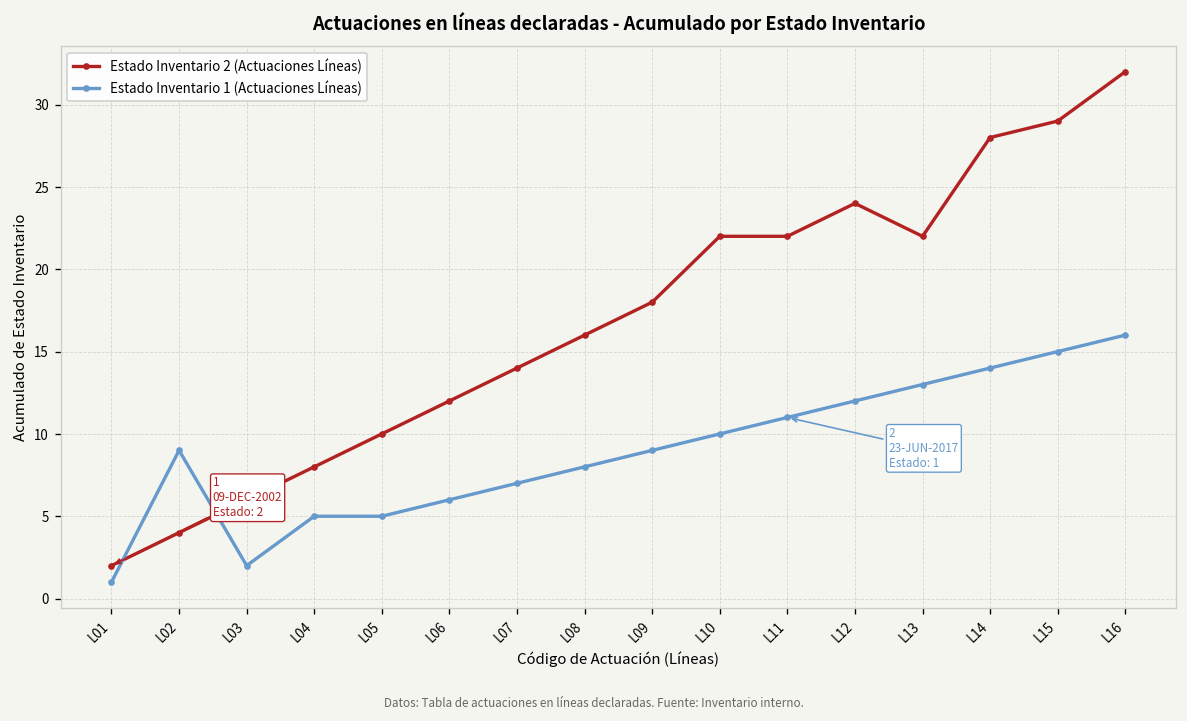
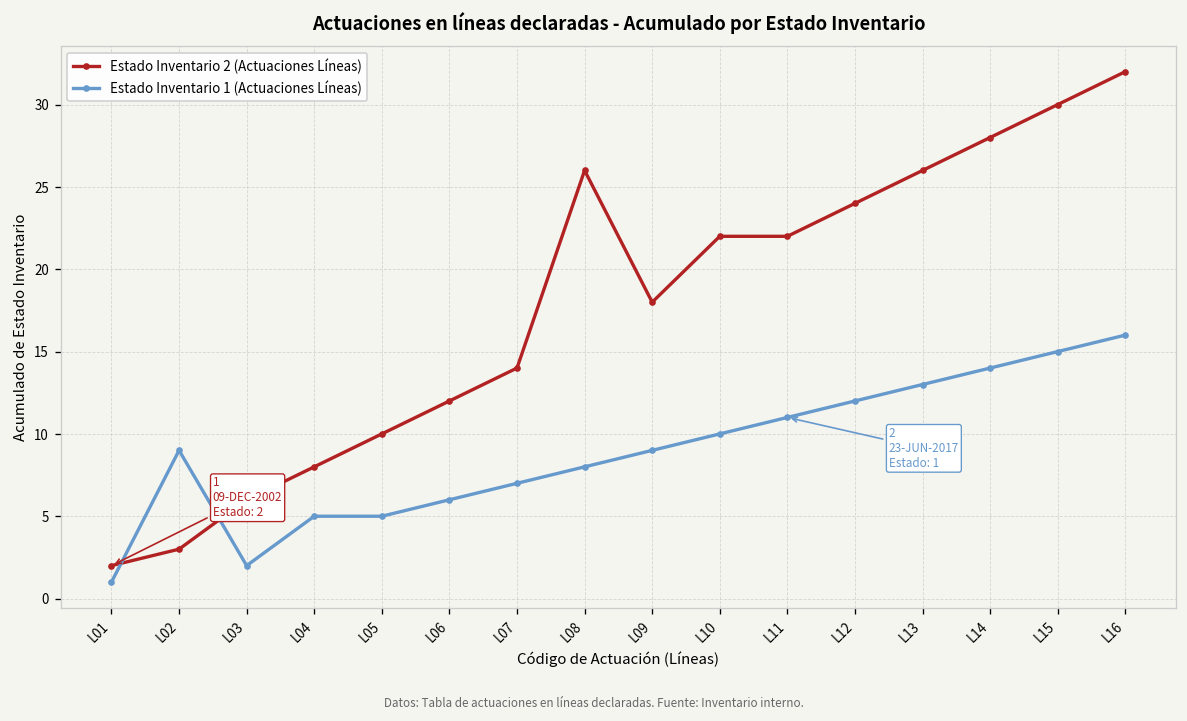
Estado Inventario 2 (Actuaciones Líneas), L02: 4 -> 3
Estado Inventario 2 (Actuaciones Líneas), L08: 16 -> 26
Estado Inventario 2 (Actuaciones Líneas), L13: 22 -> 26
Estado Inventario 2 (Actuaciones Líneas), L15: 29 -> 30
